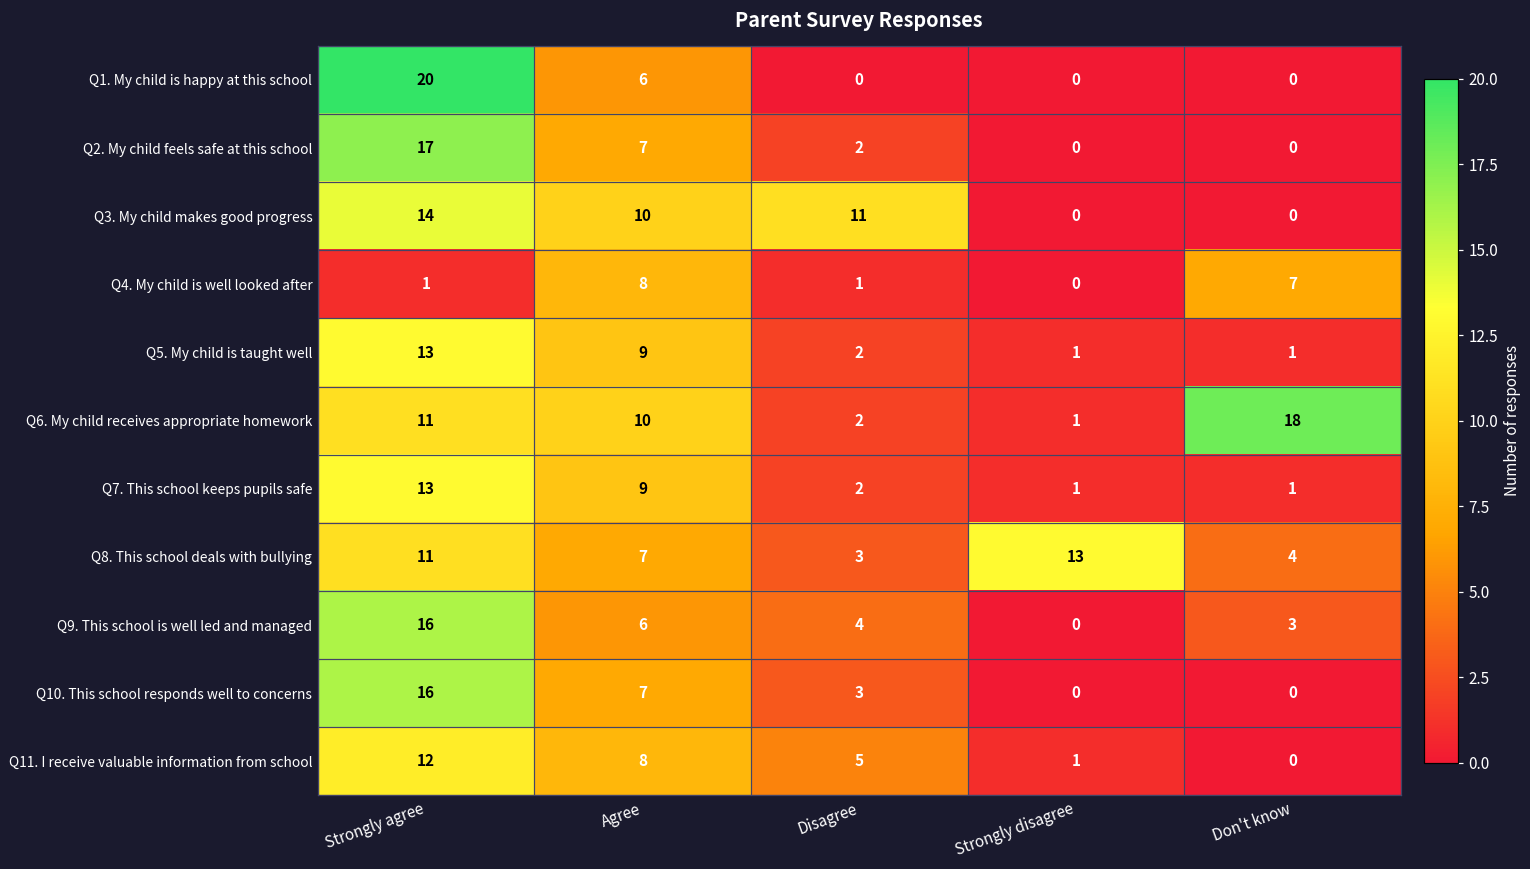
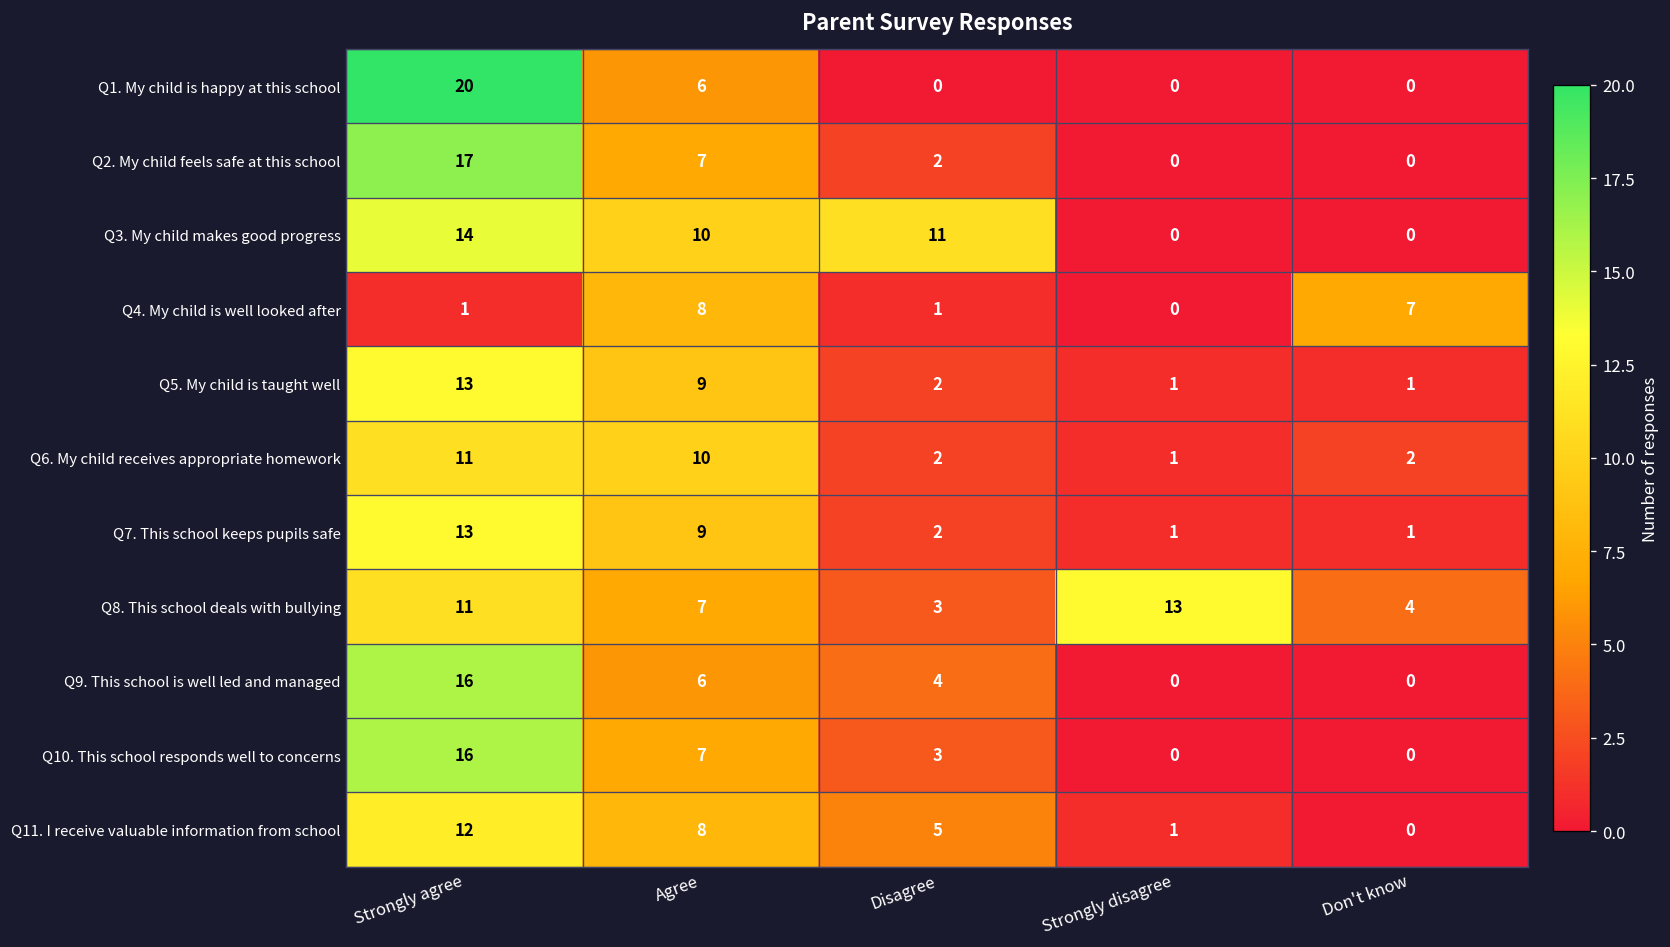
Q6. My child receives appropriate homework, Don't know: 18 -> 2
Q9. This school is well led and managed, Don't know: 3 -> 0
